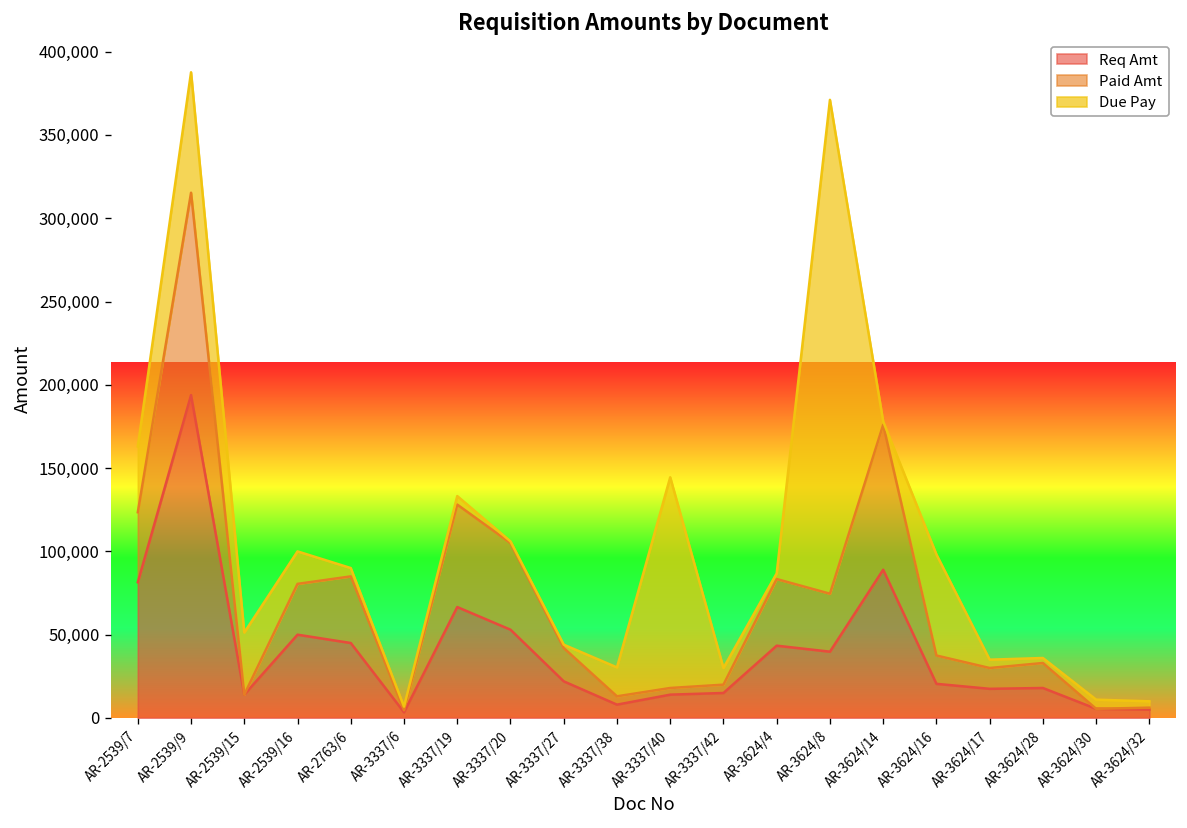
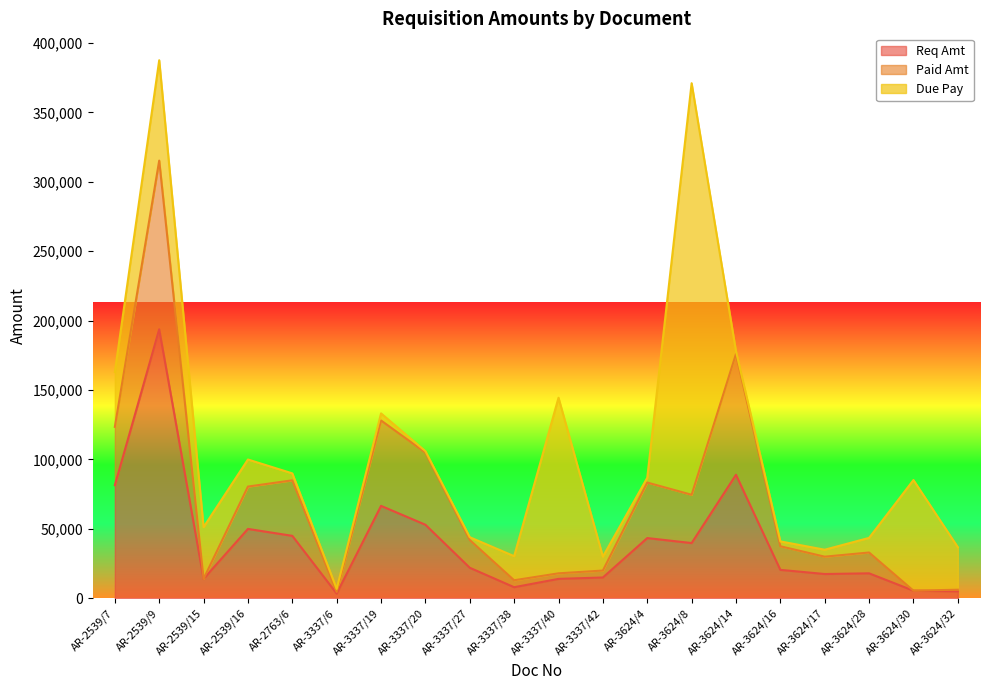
Due Pay, AR-3624/16: 61,000 -> 4,000
Due Pay, AR-3624/28: 3,000 -> 11,000
Due Pay, AR-3624/30: 6,000 -> 80,000
Due Pay, AR-3624/32: 4,000 -> 31,000
